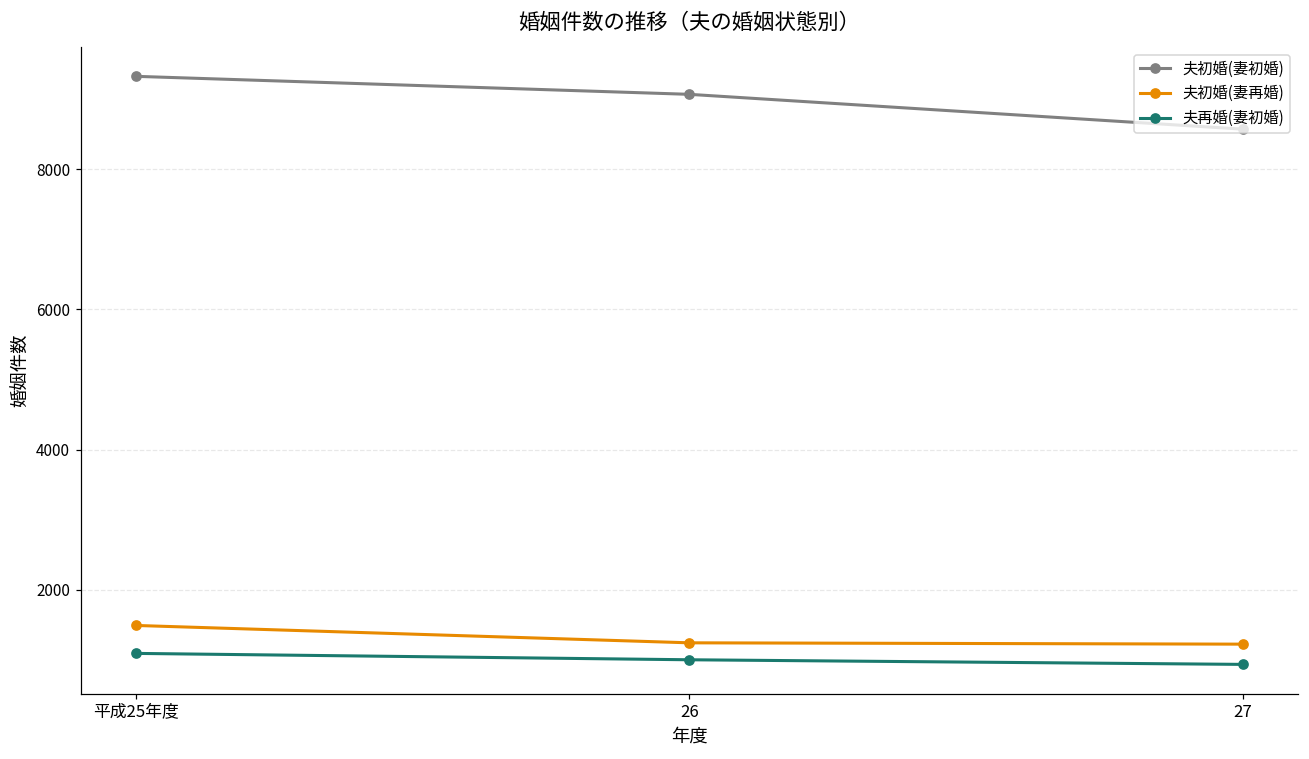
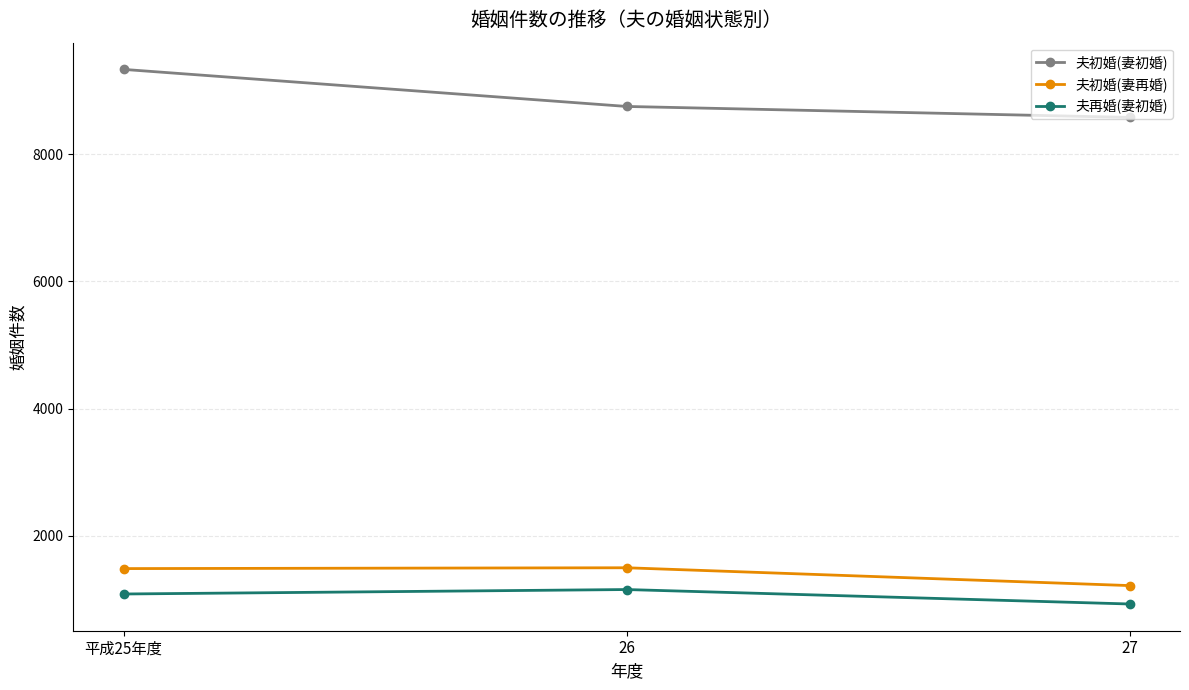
夫初婚(妻初婚), 26: 9100 -> 8700
夫初婚(妻再婚), 26: 1200 -> 1500
夫再婚(妻初婚), 26: 1000 -> 1200
